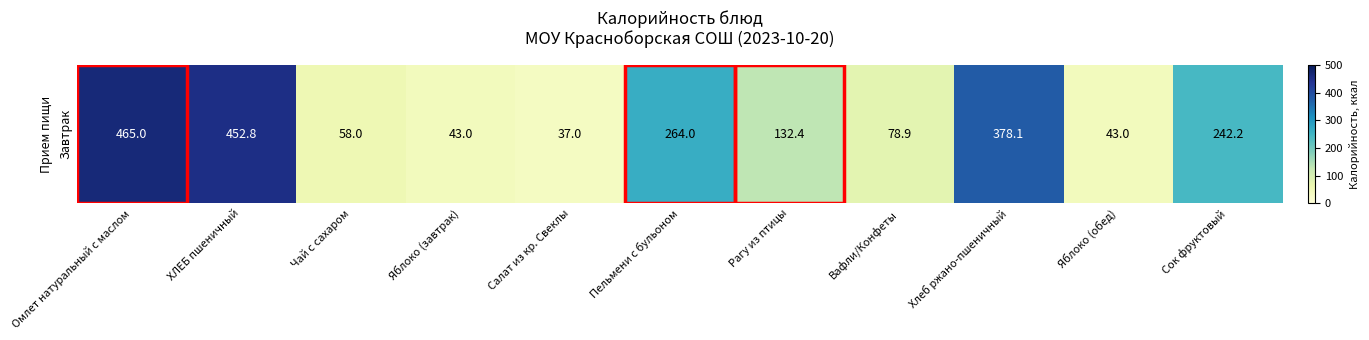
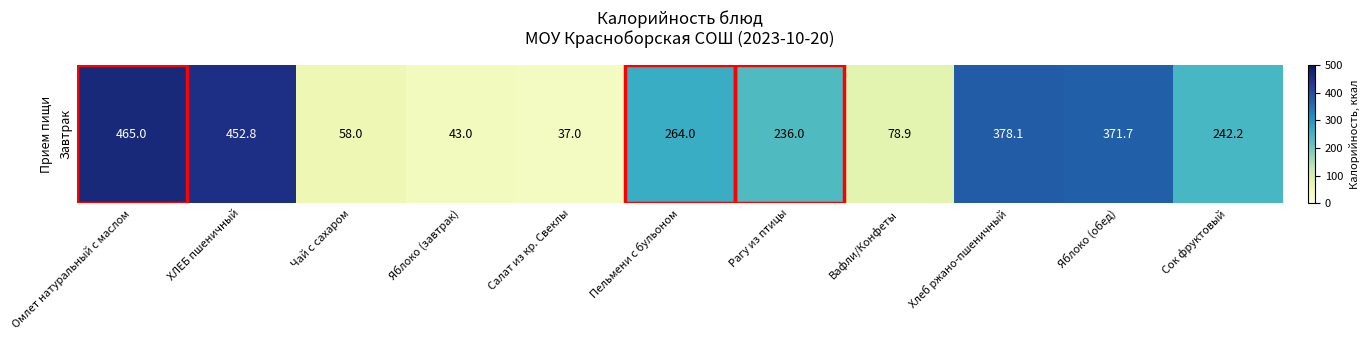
Завтрак, Рагу из птицы: 132.4 -> 236.0
Завтрак, Яблоко (обед): 43.0 -> 371.7
